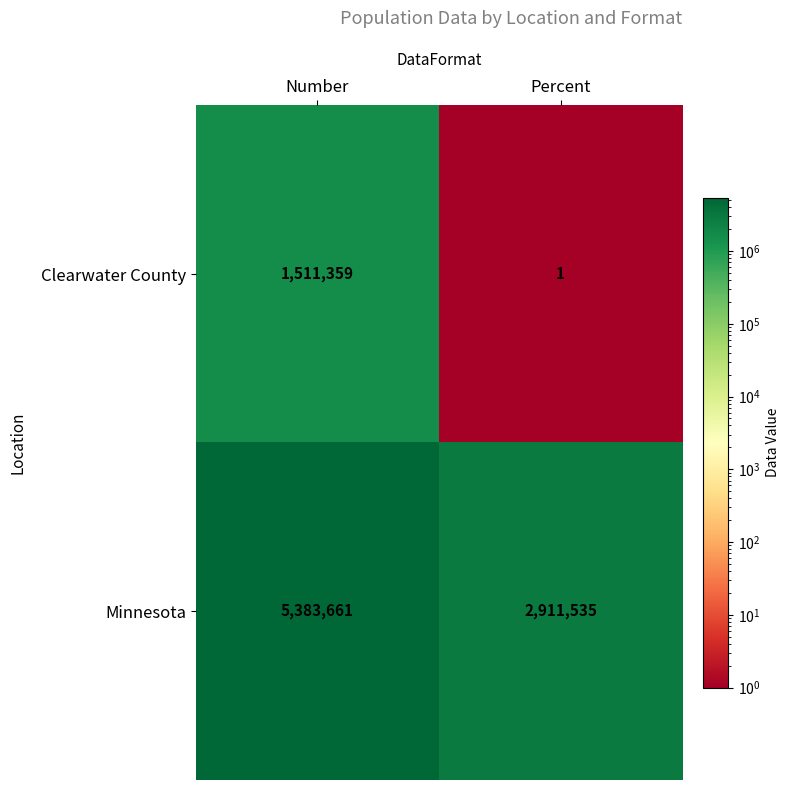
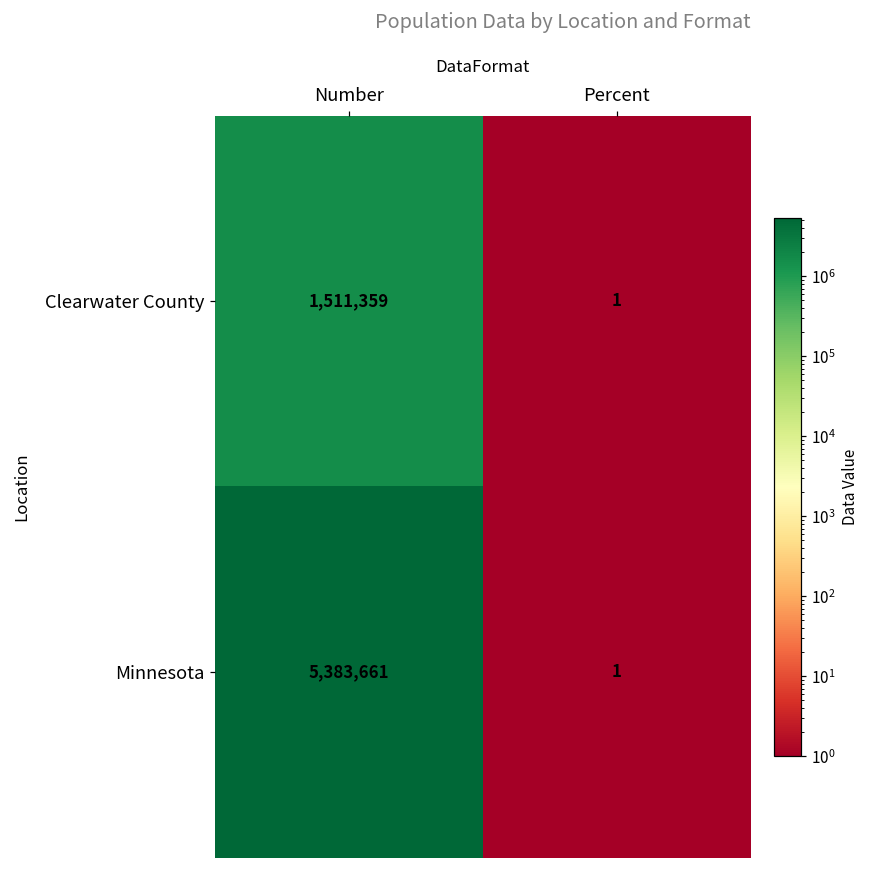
Minnesota, Percent: 2,911,535 -> 1
